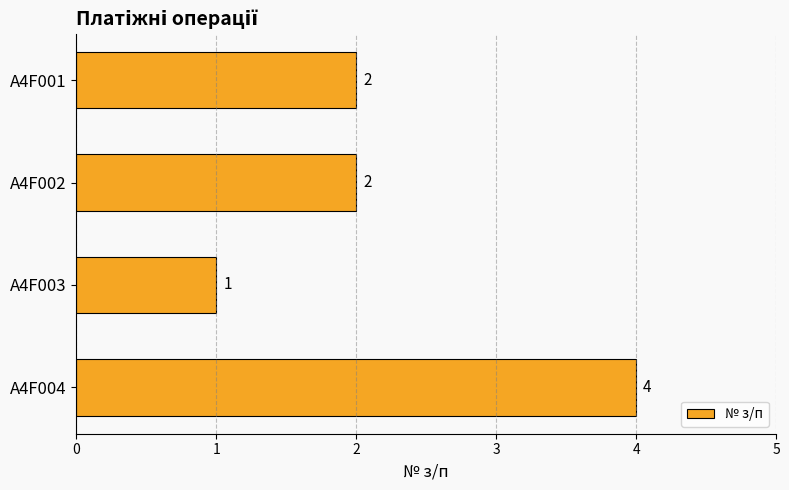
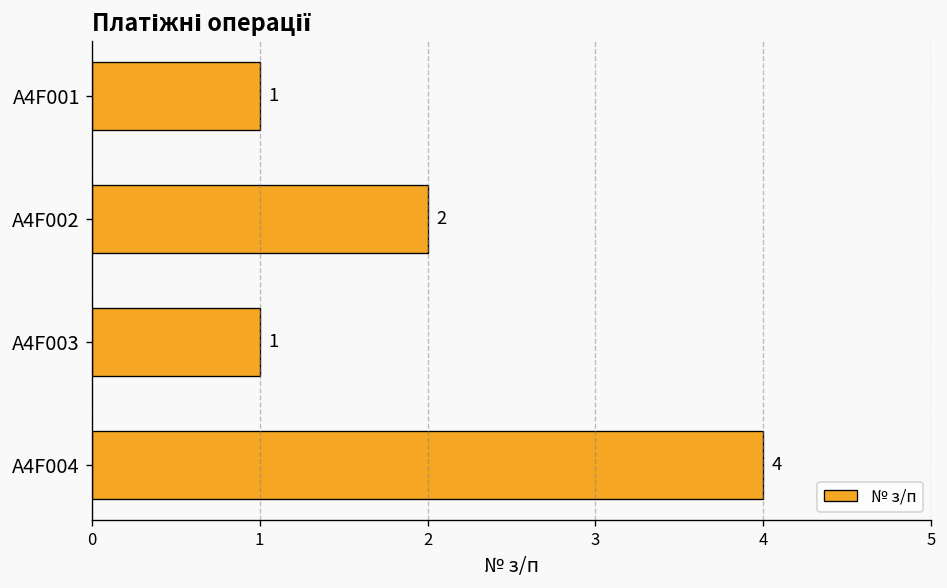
A4F001: 2 -> 1
